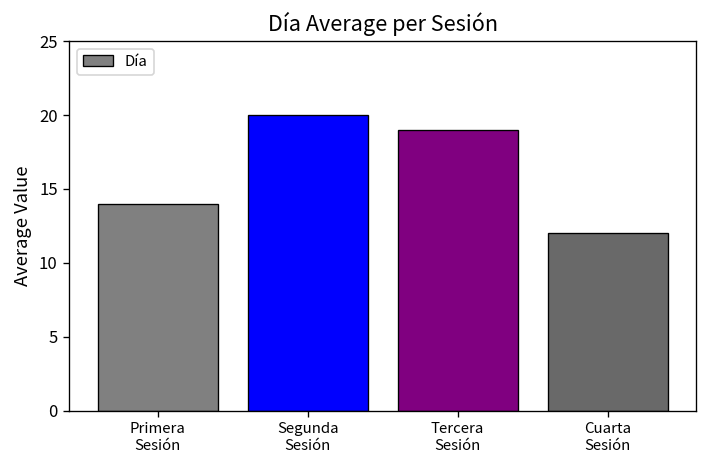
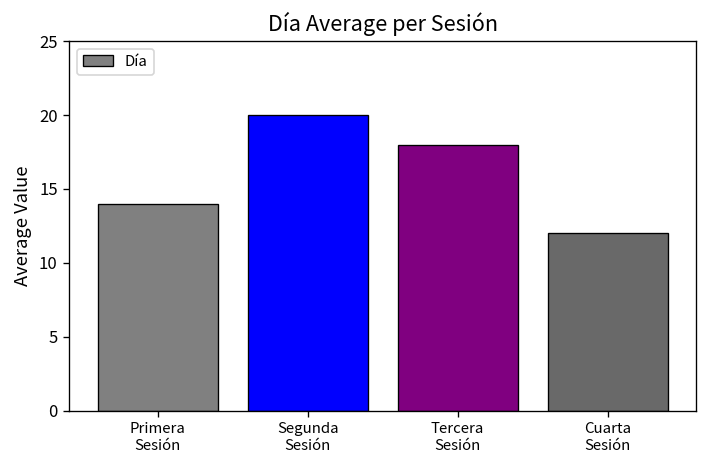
Tercera Sesión: 19 -> 18
